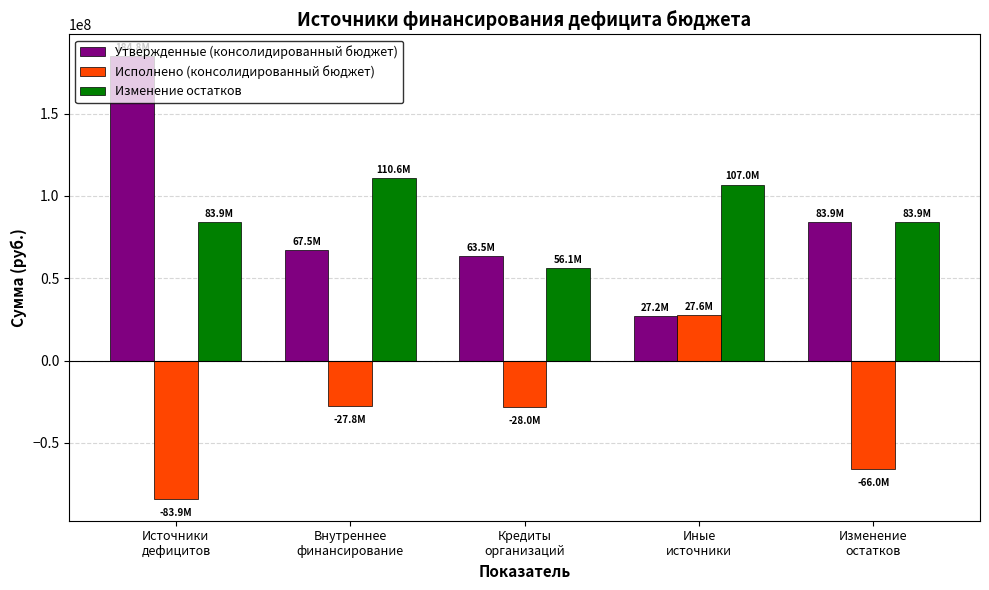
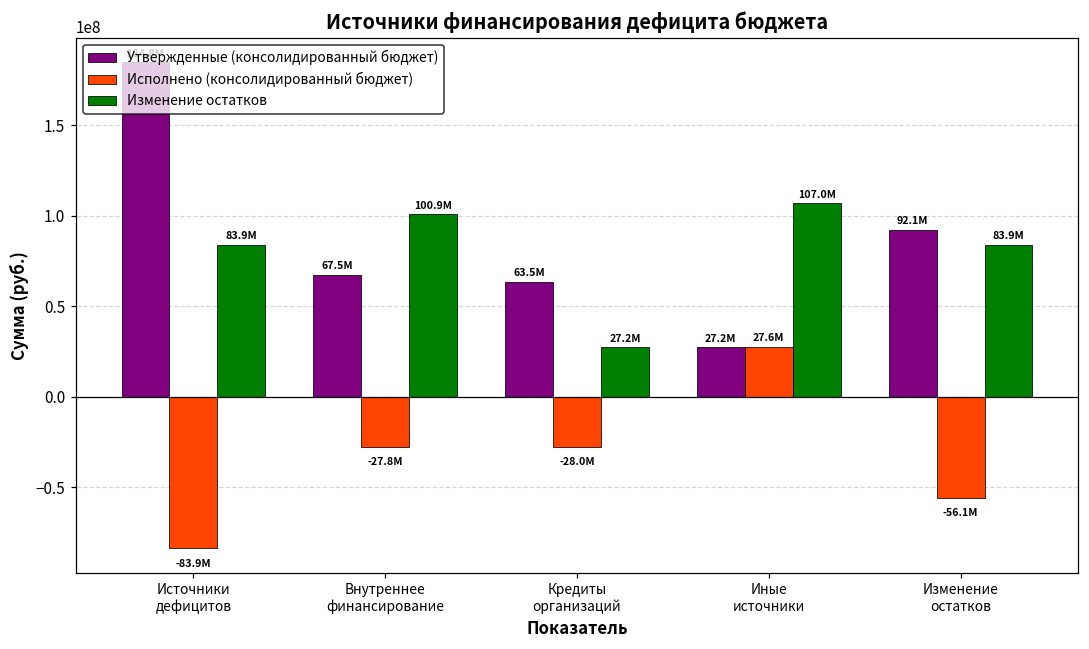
Изменение остатков, Внутреннее финансирование: 110.6M -> 100.9M
Изменение остатков, Кредиты организаций: 56.1M -> 27.2M
Утвержденные (консолидированный бюджет), Изменение остатков: 83.9M -> 92.1M
Исполнено (консолидированный бюджет), Изменение остатков: -66.0M -> -56.1M
